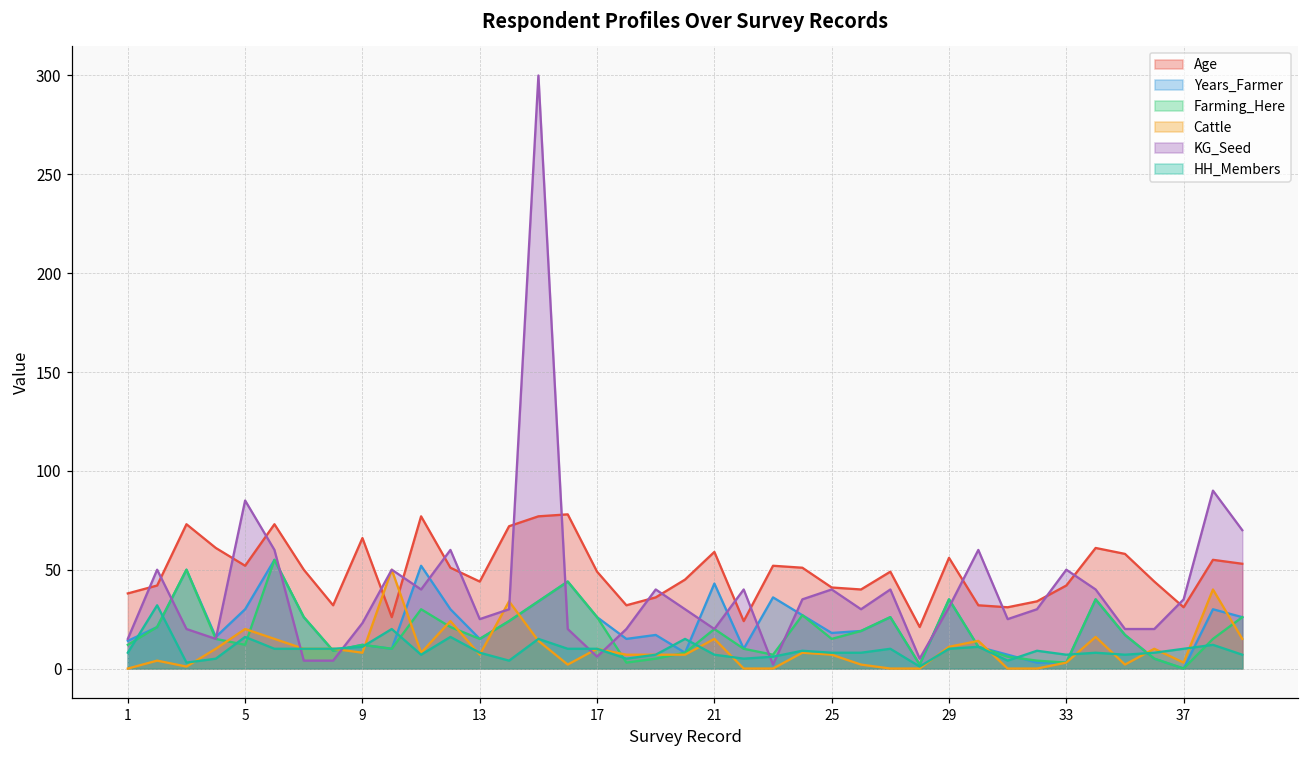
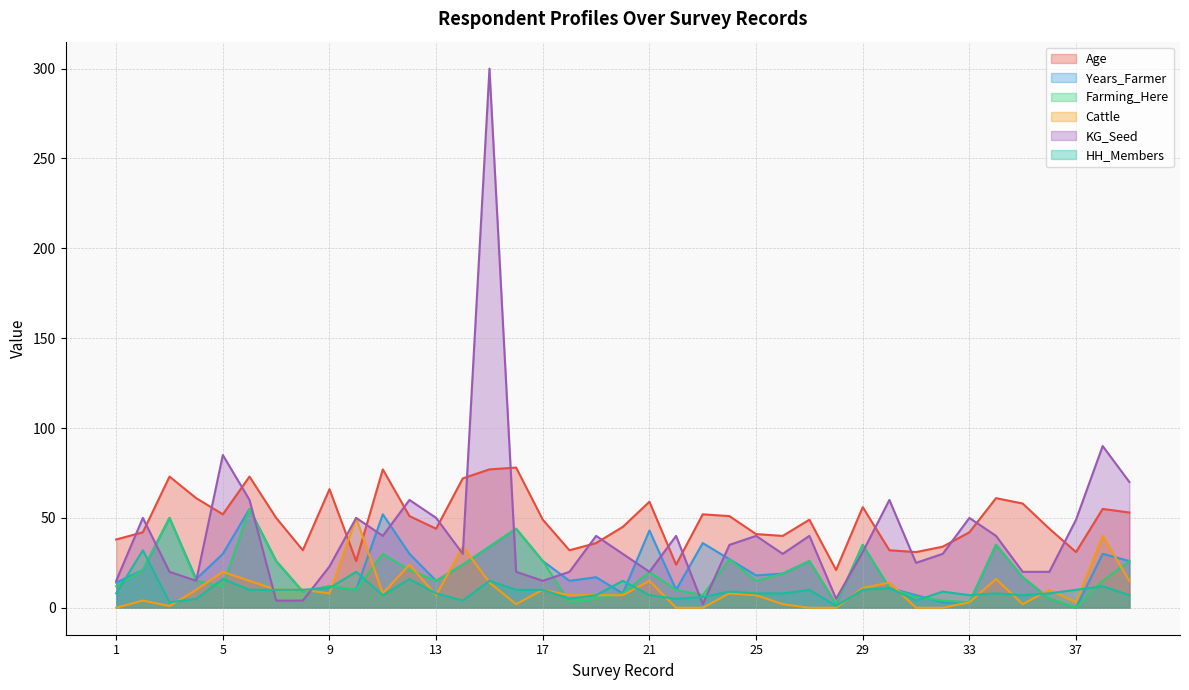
KG_Seed, 13: 25 -> 50
KG_Seed, 17: 6 -> 15
KG_Seed, 37: 35 -> 49
